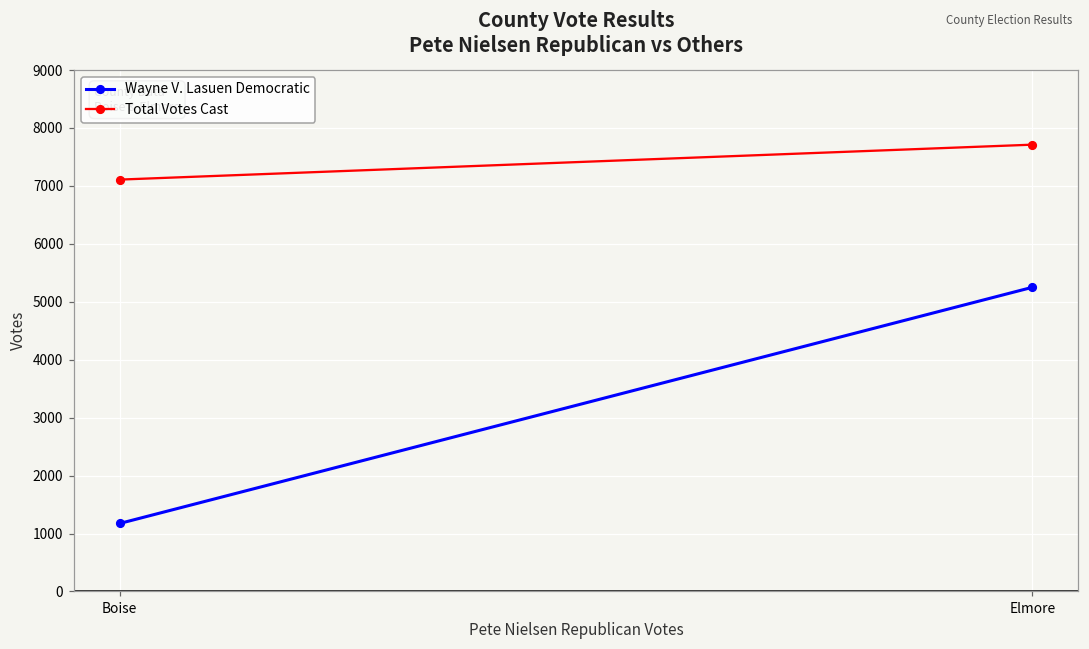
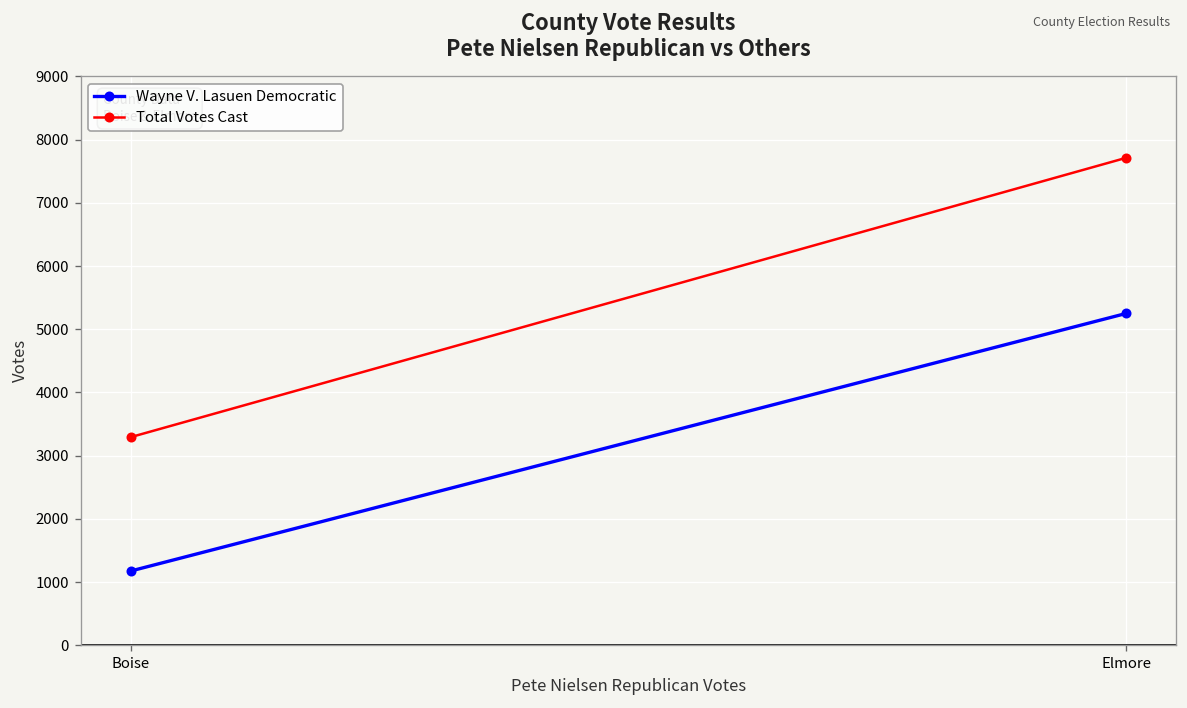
Total Votes Cast, Boise: 7100 -> 3300
